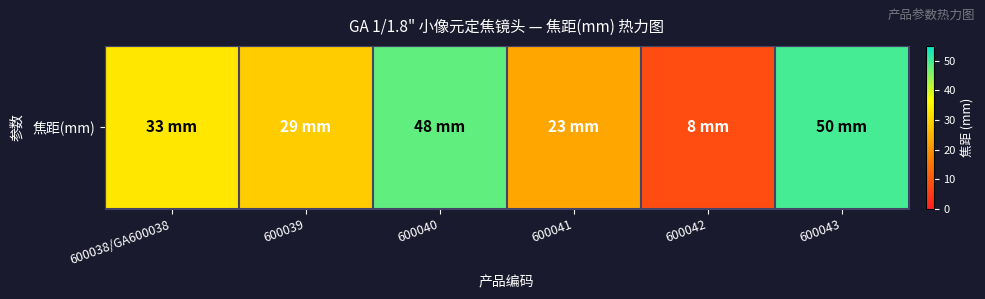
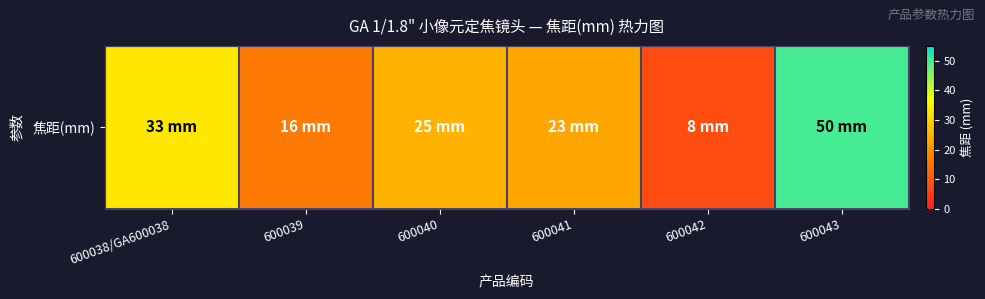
焦距(mm), 600039: 29 -> 16
焦距(mm), 600040: 48 -> 25
